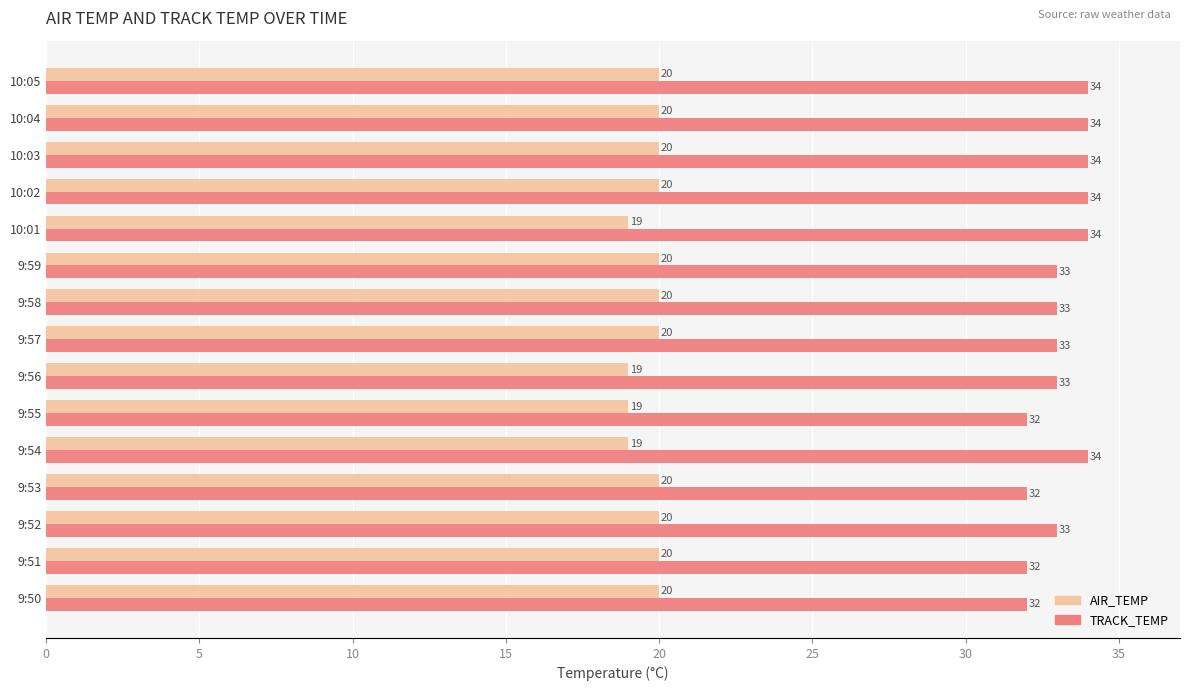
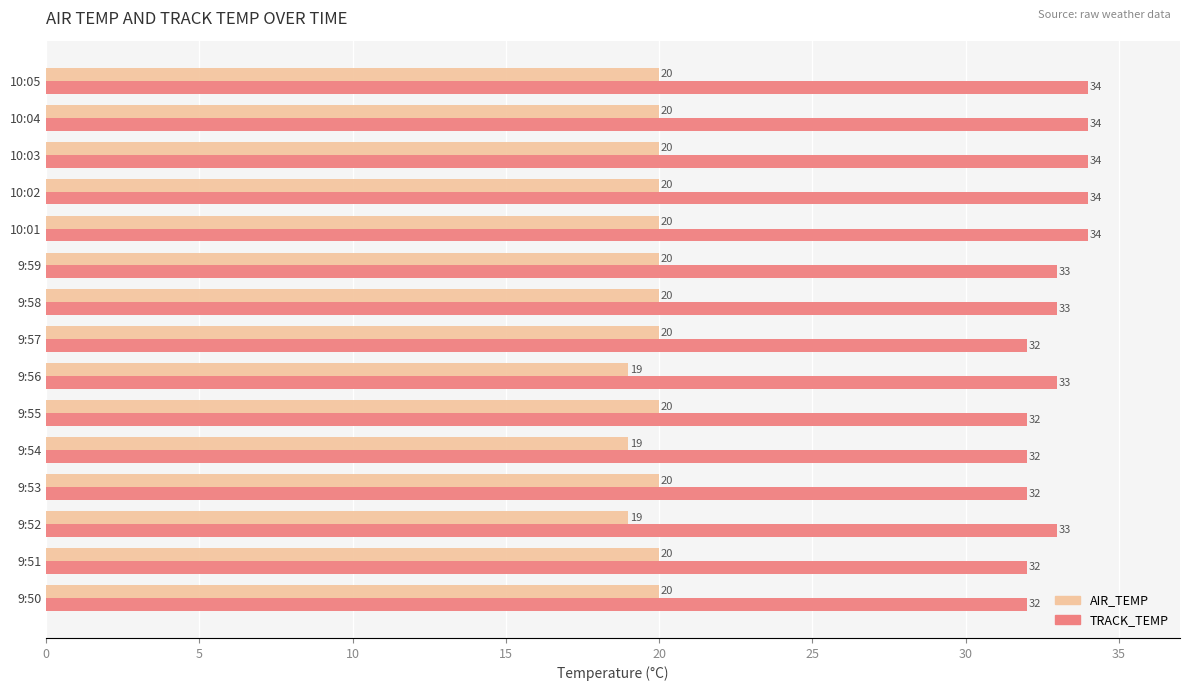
AIR_TEMP, 10:01: 19 -> 20
TRACK_TEMP, 9:57: 33 -> 32
AIR_TEMP, 9:55: 19 -> 20
TRACK_TEMP, 9:54: 34 -> 32
AIR_TEMP, 9:52: 20 -> 19
